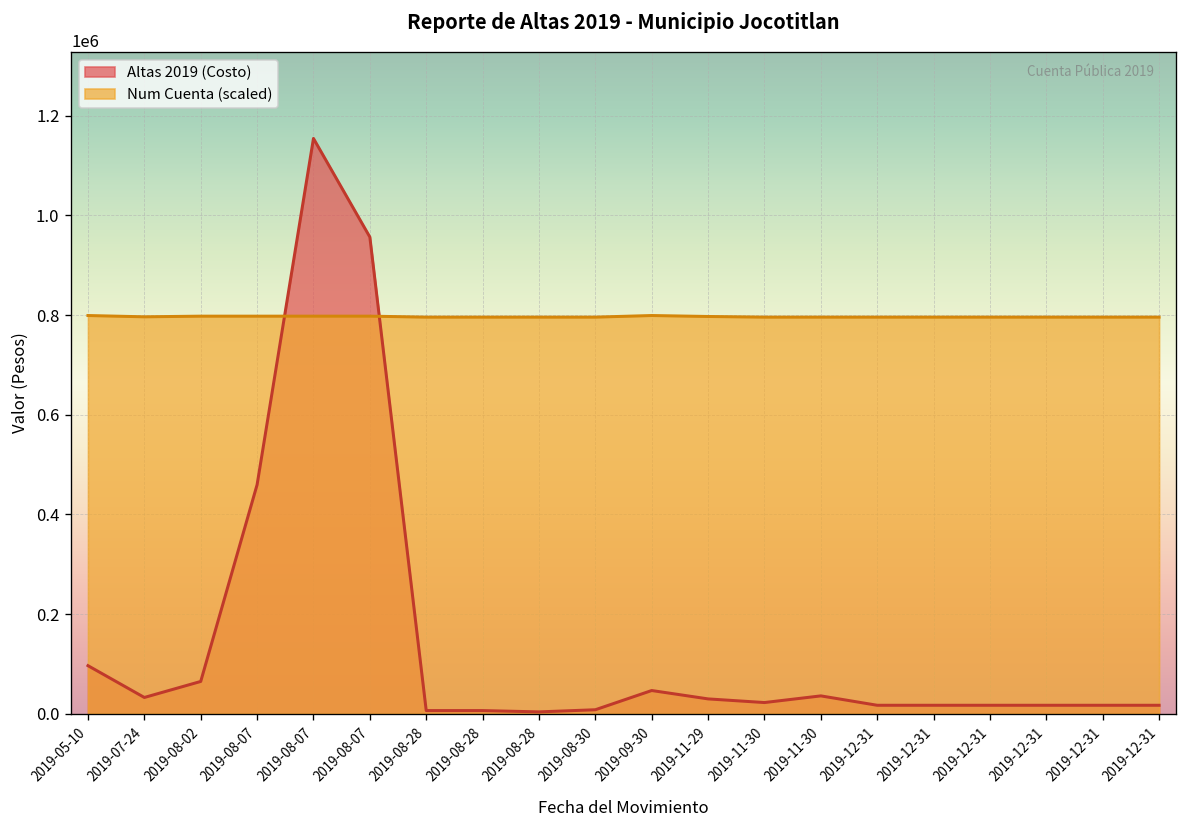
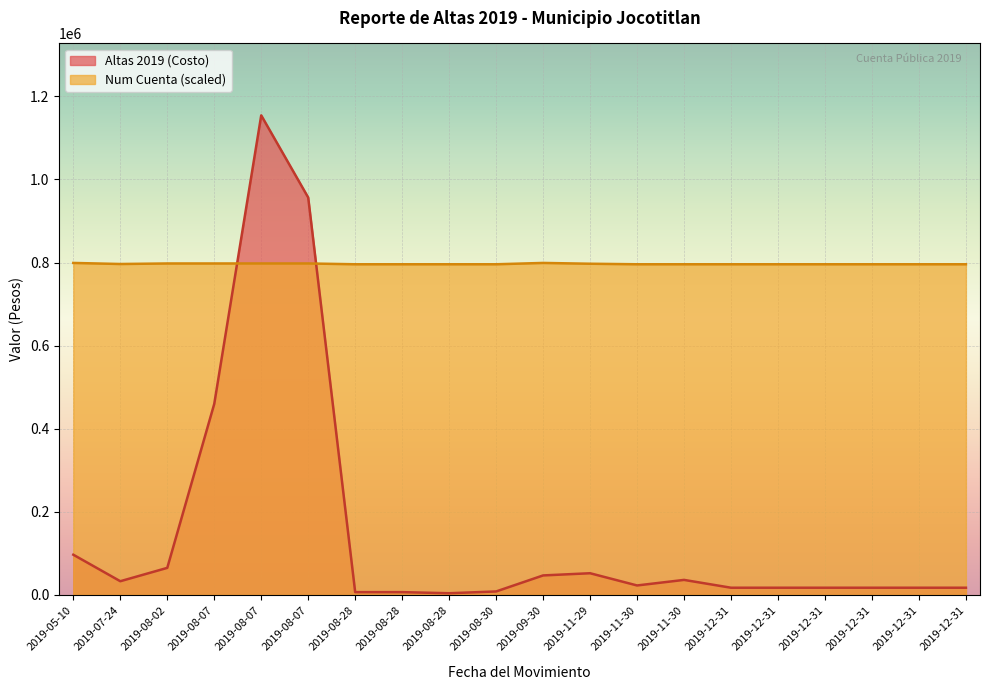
Altas 2019 (Costo), 2019-11-29: 30000 -> 50000
